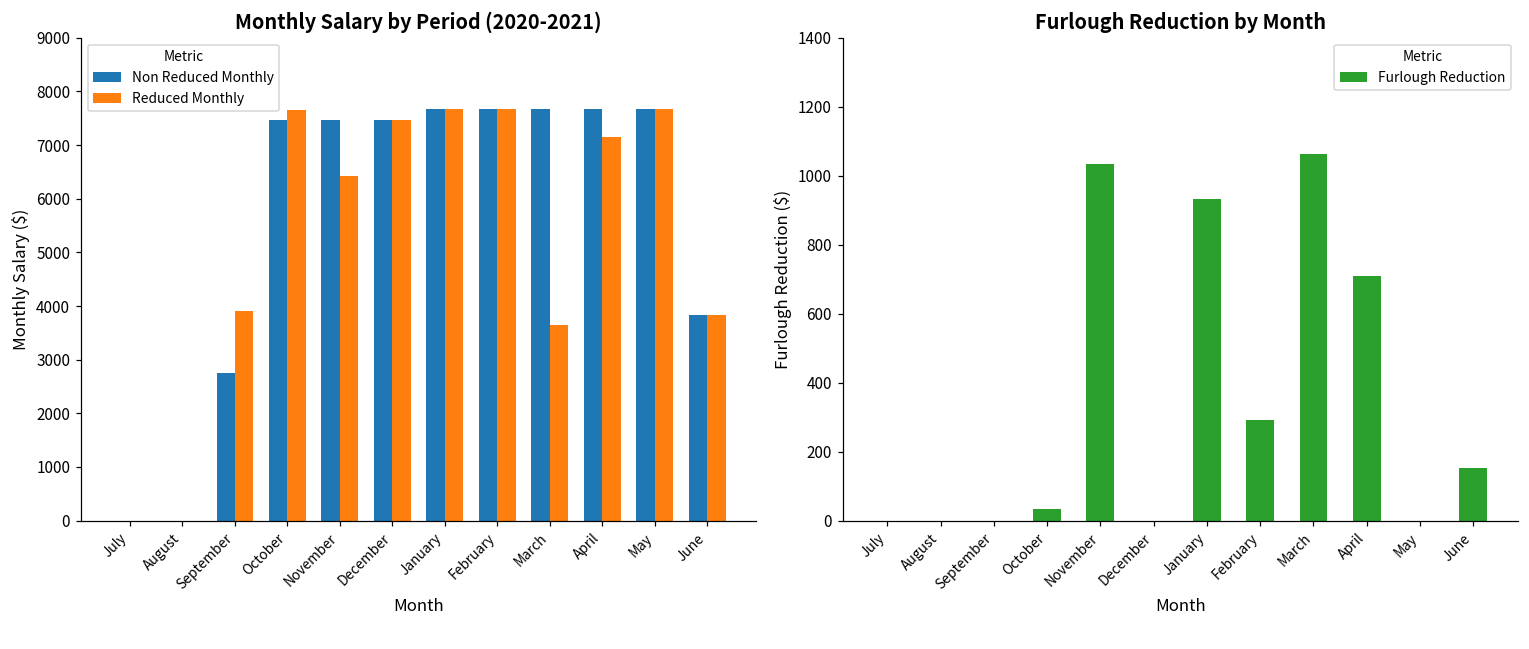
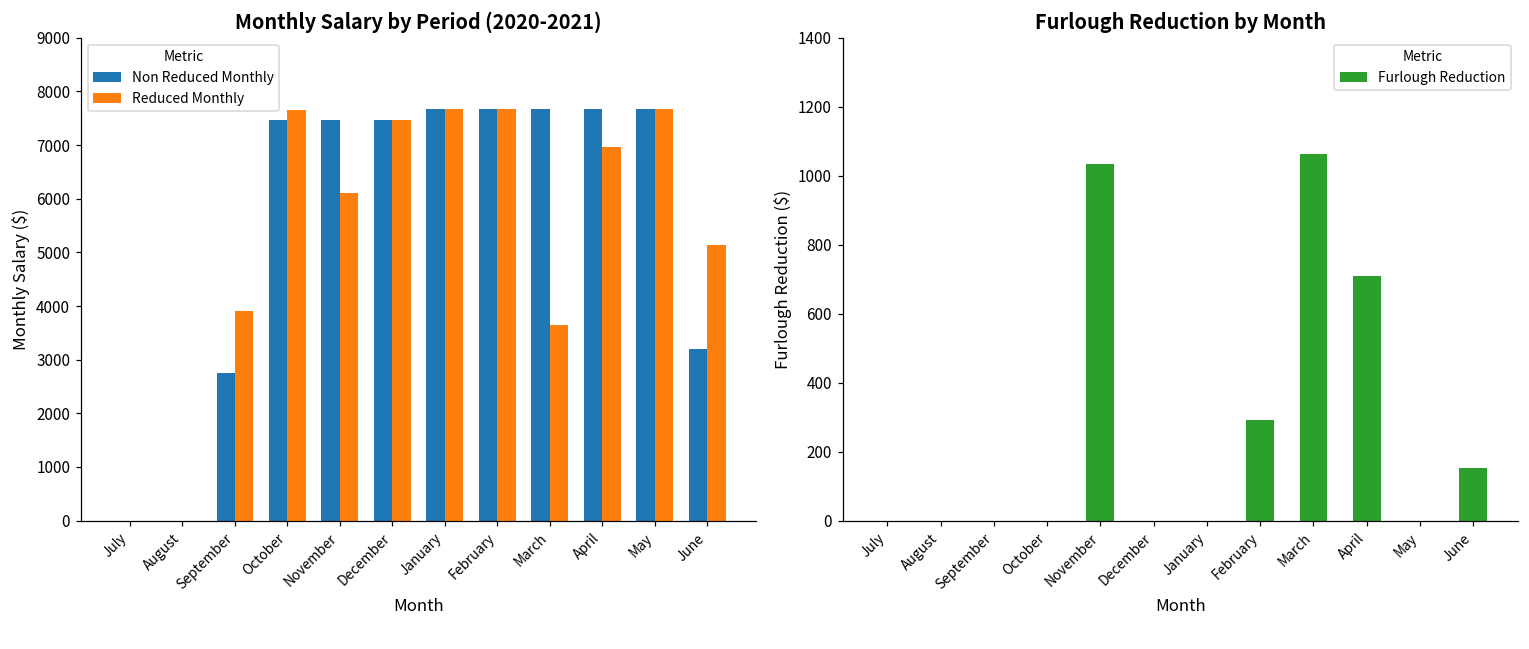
Monthly Salary by Period (2020-2021), Reduced Monthly, November: 6400 -> 6100
Monthly Salary by Period (2020-2021), Reduced Monthly, April: 7100 -> 7000
Monthly Salary by Period (2020-2021), Non Reduced Monthly, June: 3800 -> 3200
Monthly Salary by Period (2020-2021), Reduced Monthly, June: 3800 -> 5100
Furlough Reduction by Month, October: 30 -> 0
Furlough Reduction by Month, January: 930 -> 0
